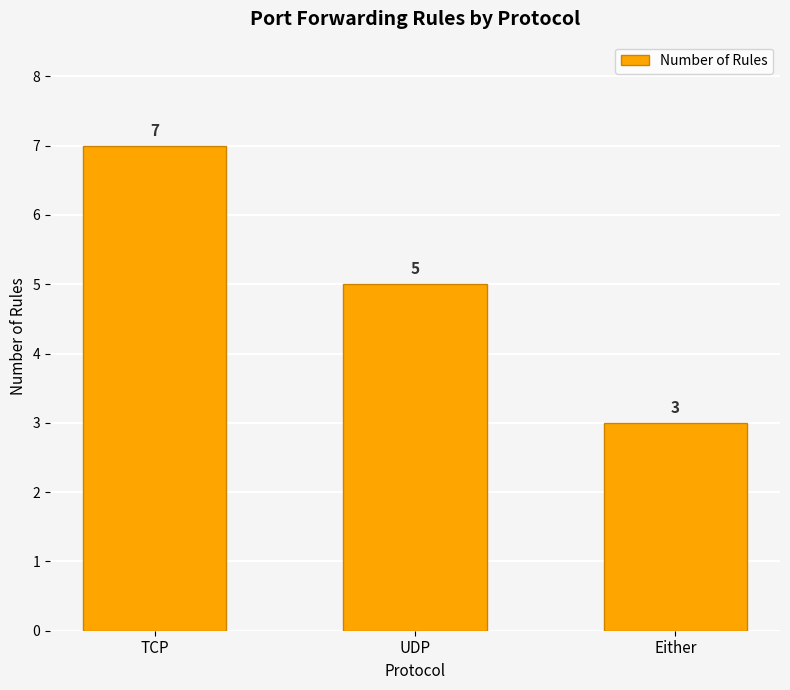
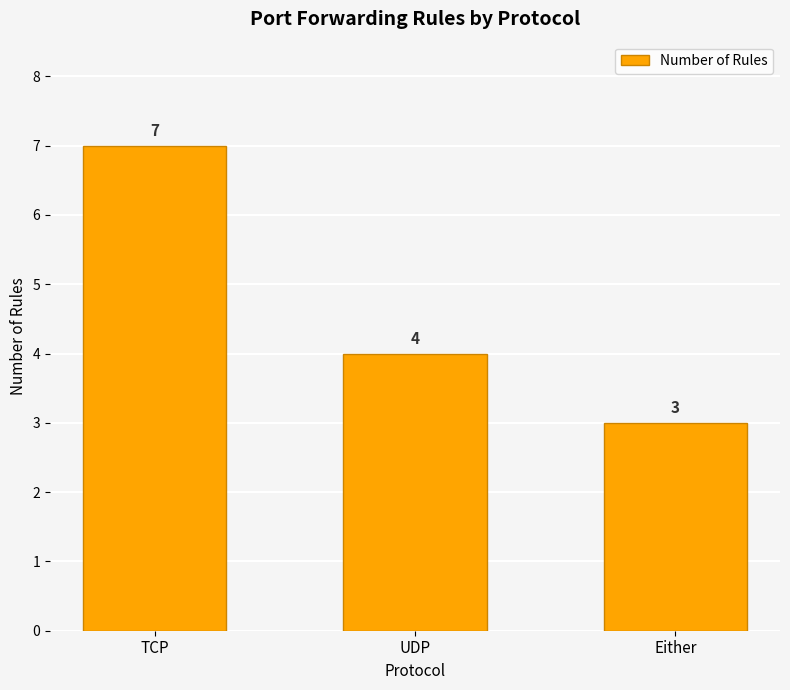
UDP: 5 -> 4
